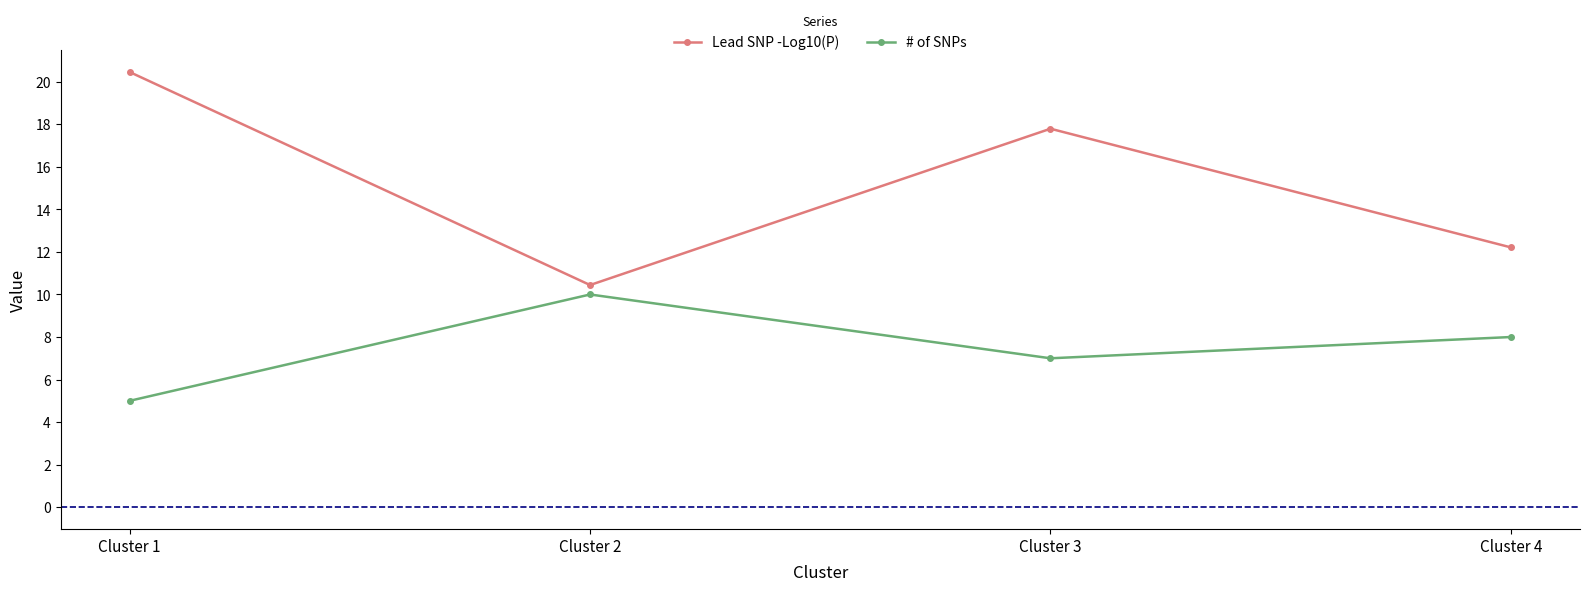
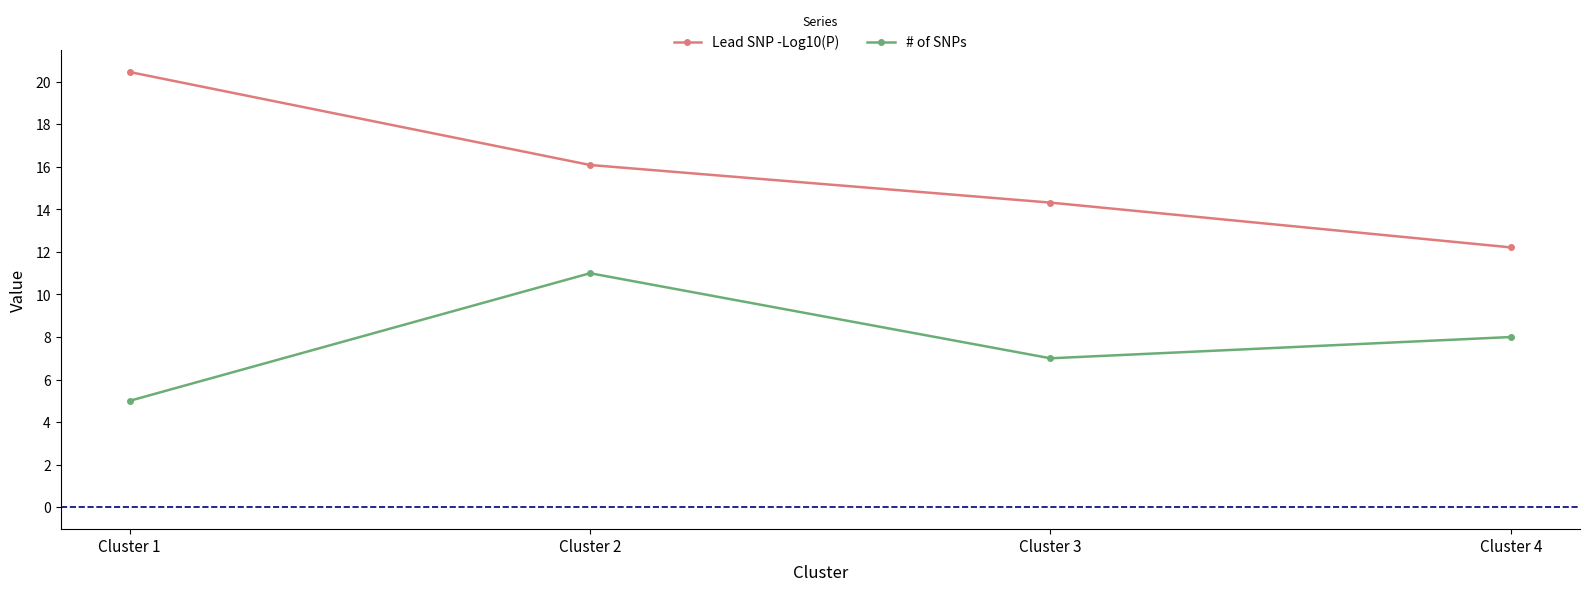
Lead SNP -Log10(P), Cluster 2: 10.4 -> 16.1
# of SNPs, Cluster 2: 10 -> 11
Lead SNP -Log10(P), Cluster 3: 17.8 -> 14.3
